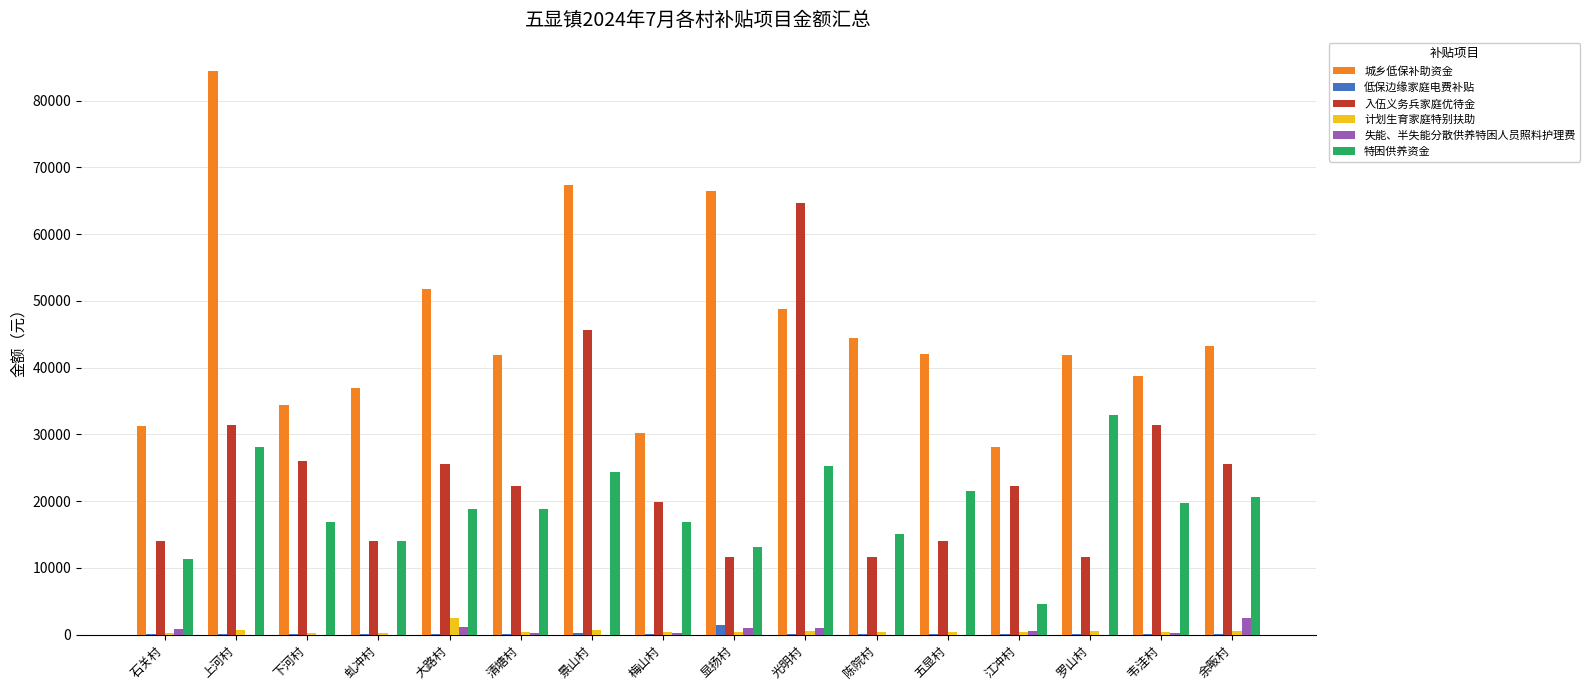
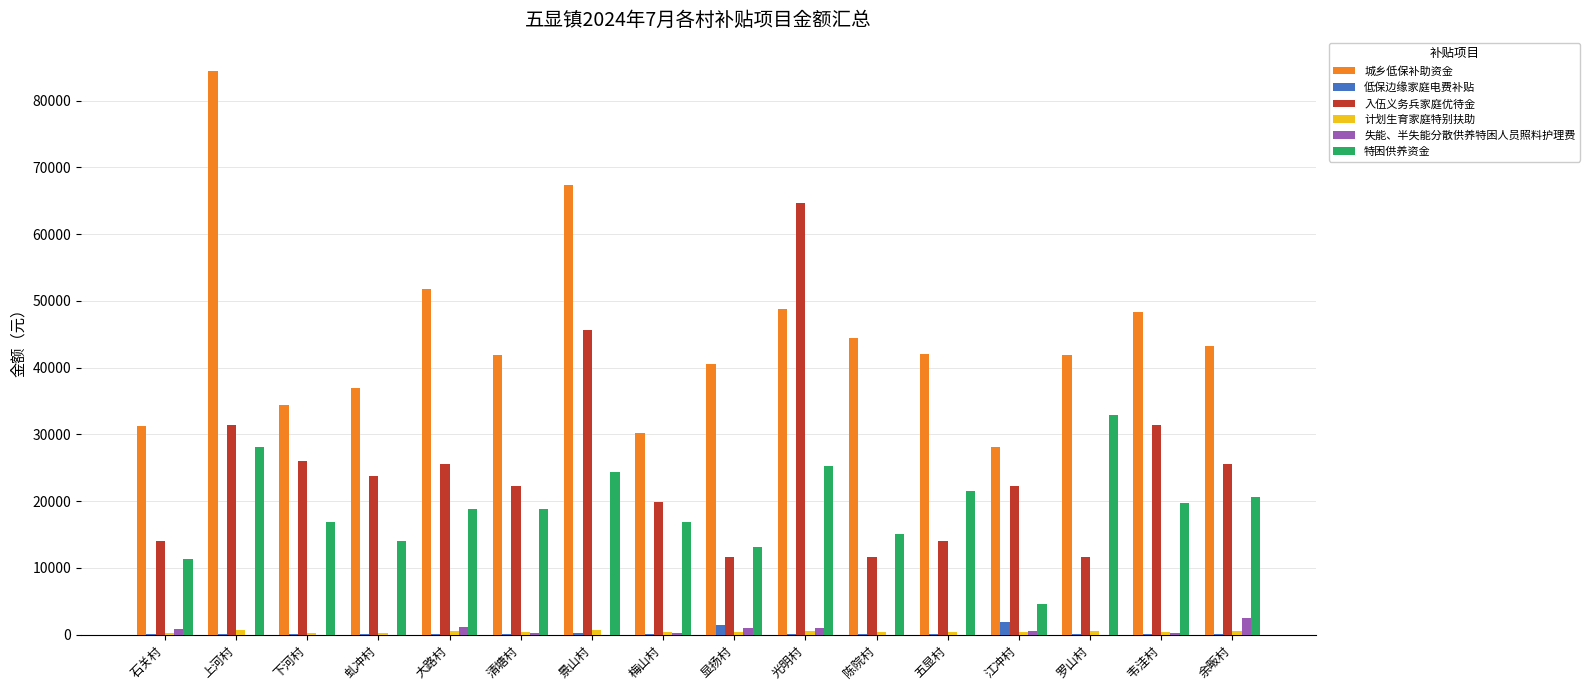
入伍义务兵家庭优待金, 虬冲村: 14000 -> 24000
计划生育家庭特别扶助, 大路村: 2000 -> 1000
城乡低保补助资金, 显扬村: 66000 -> 41000
低保边缘家庭电费补贴, 江冲村: 0 -> 2000
城乡低保补助资金, 韦洼村: 39000 -> 48000
